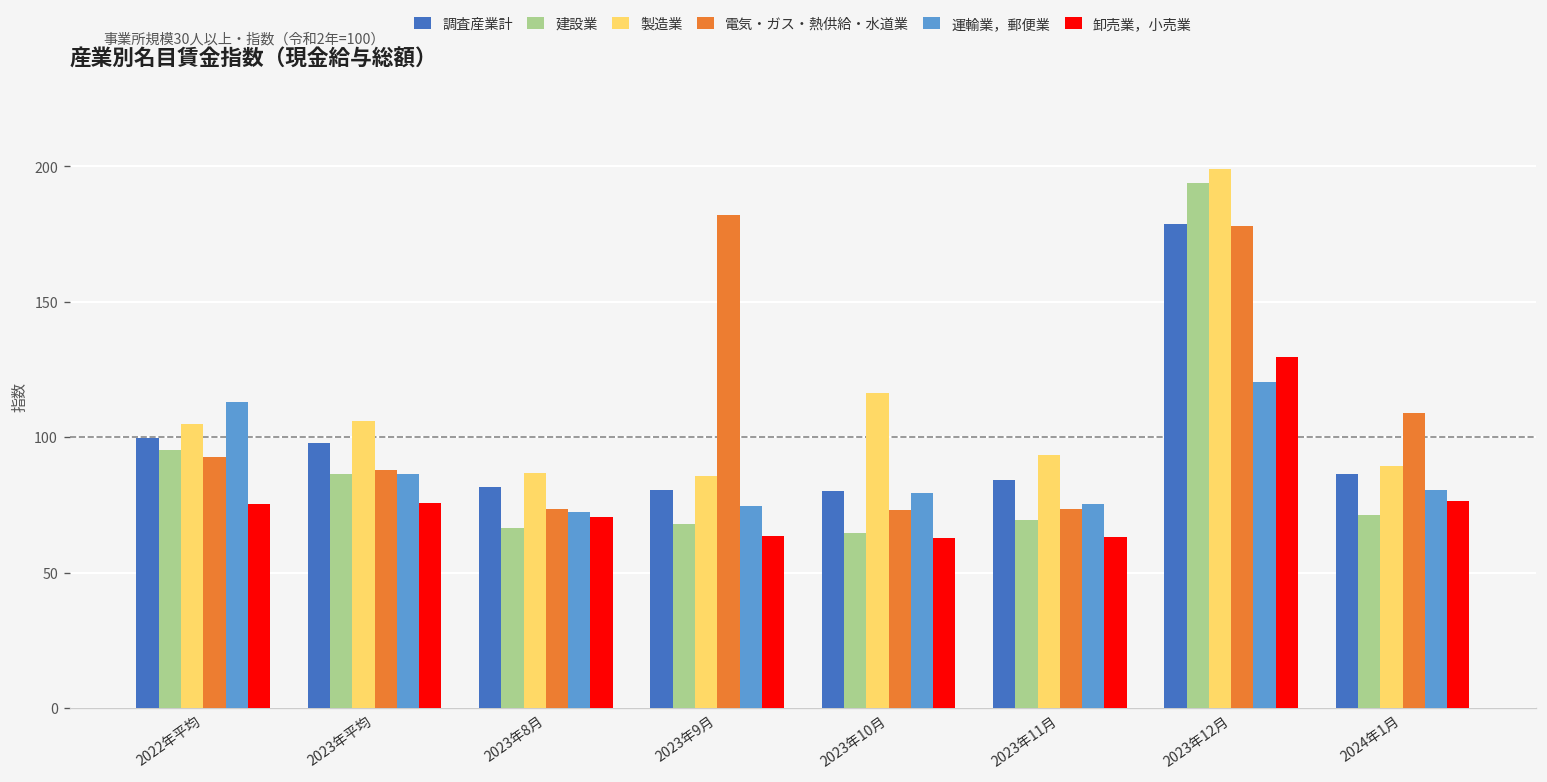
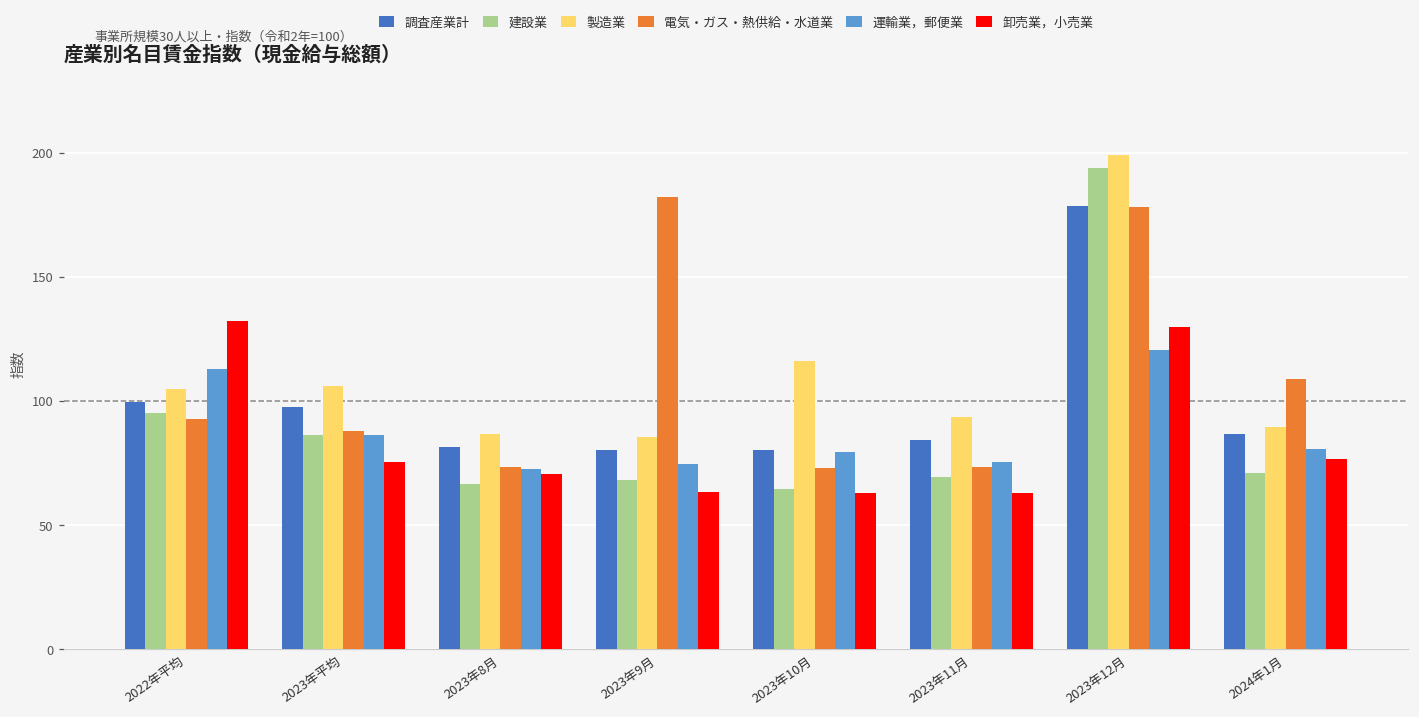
卸売業，小売業, 2022年平均: 75 -> 132
